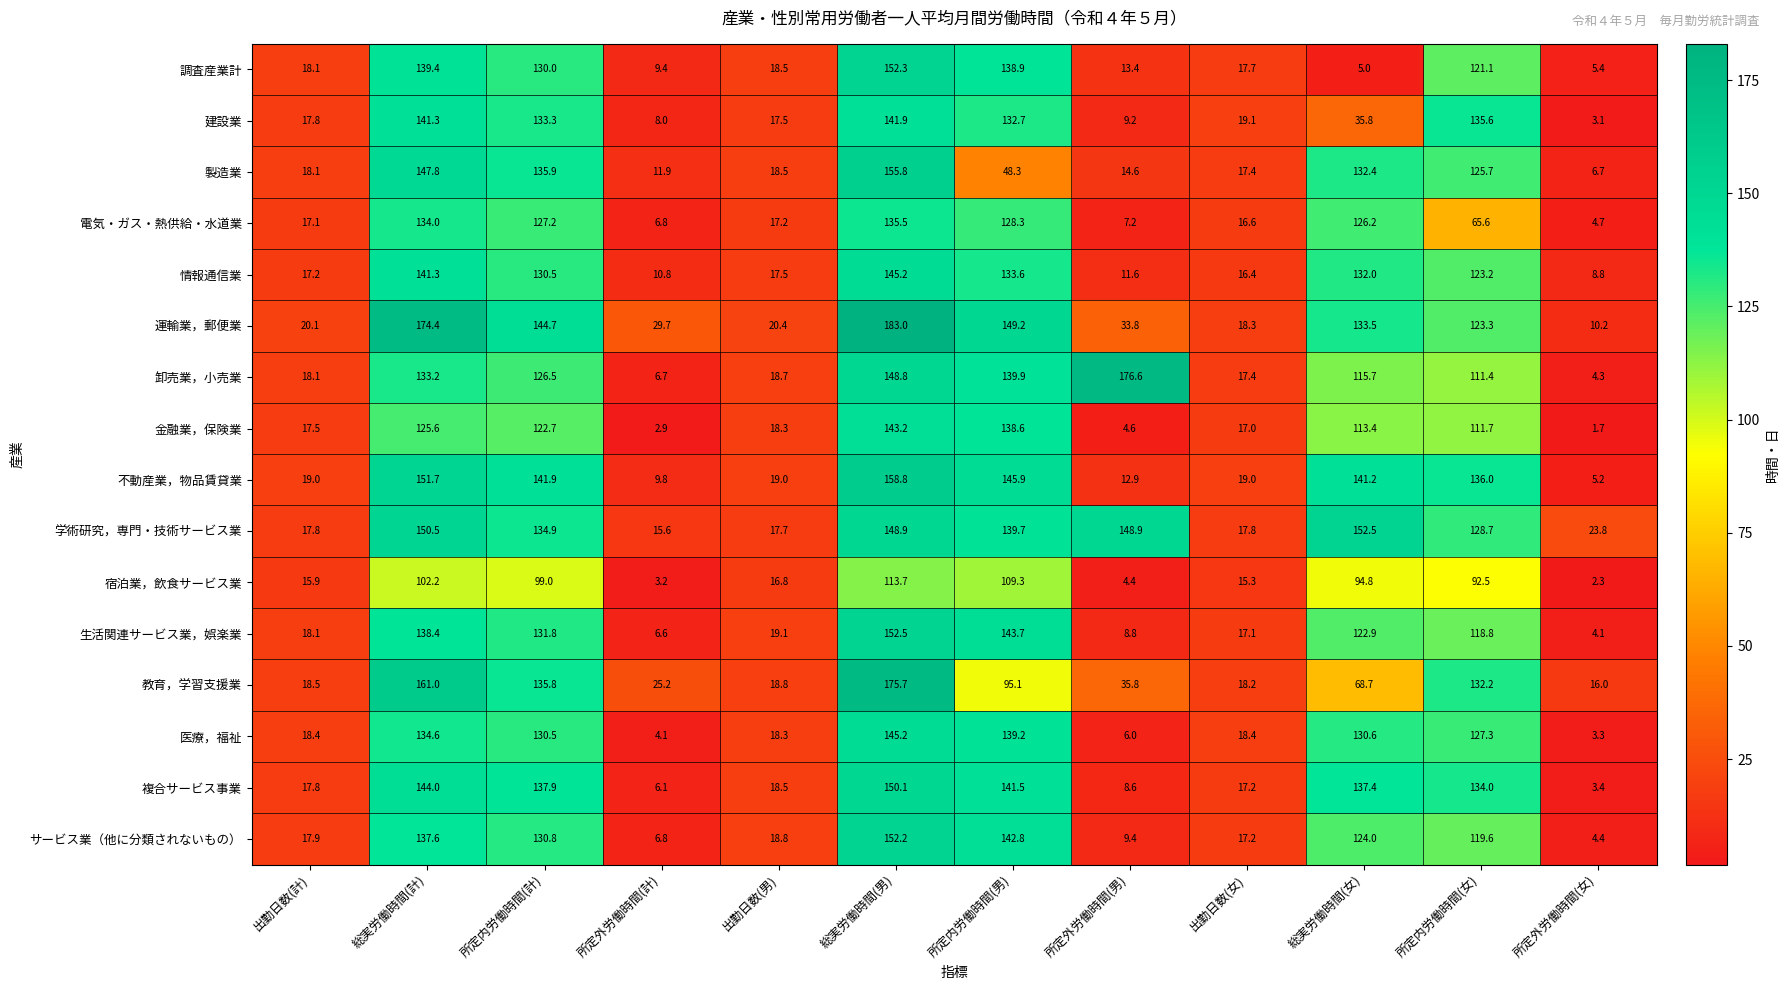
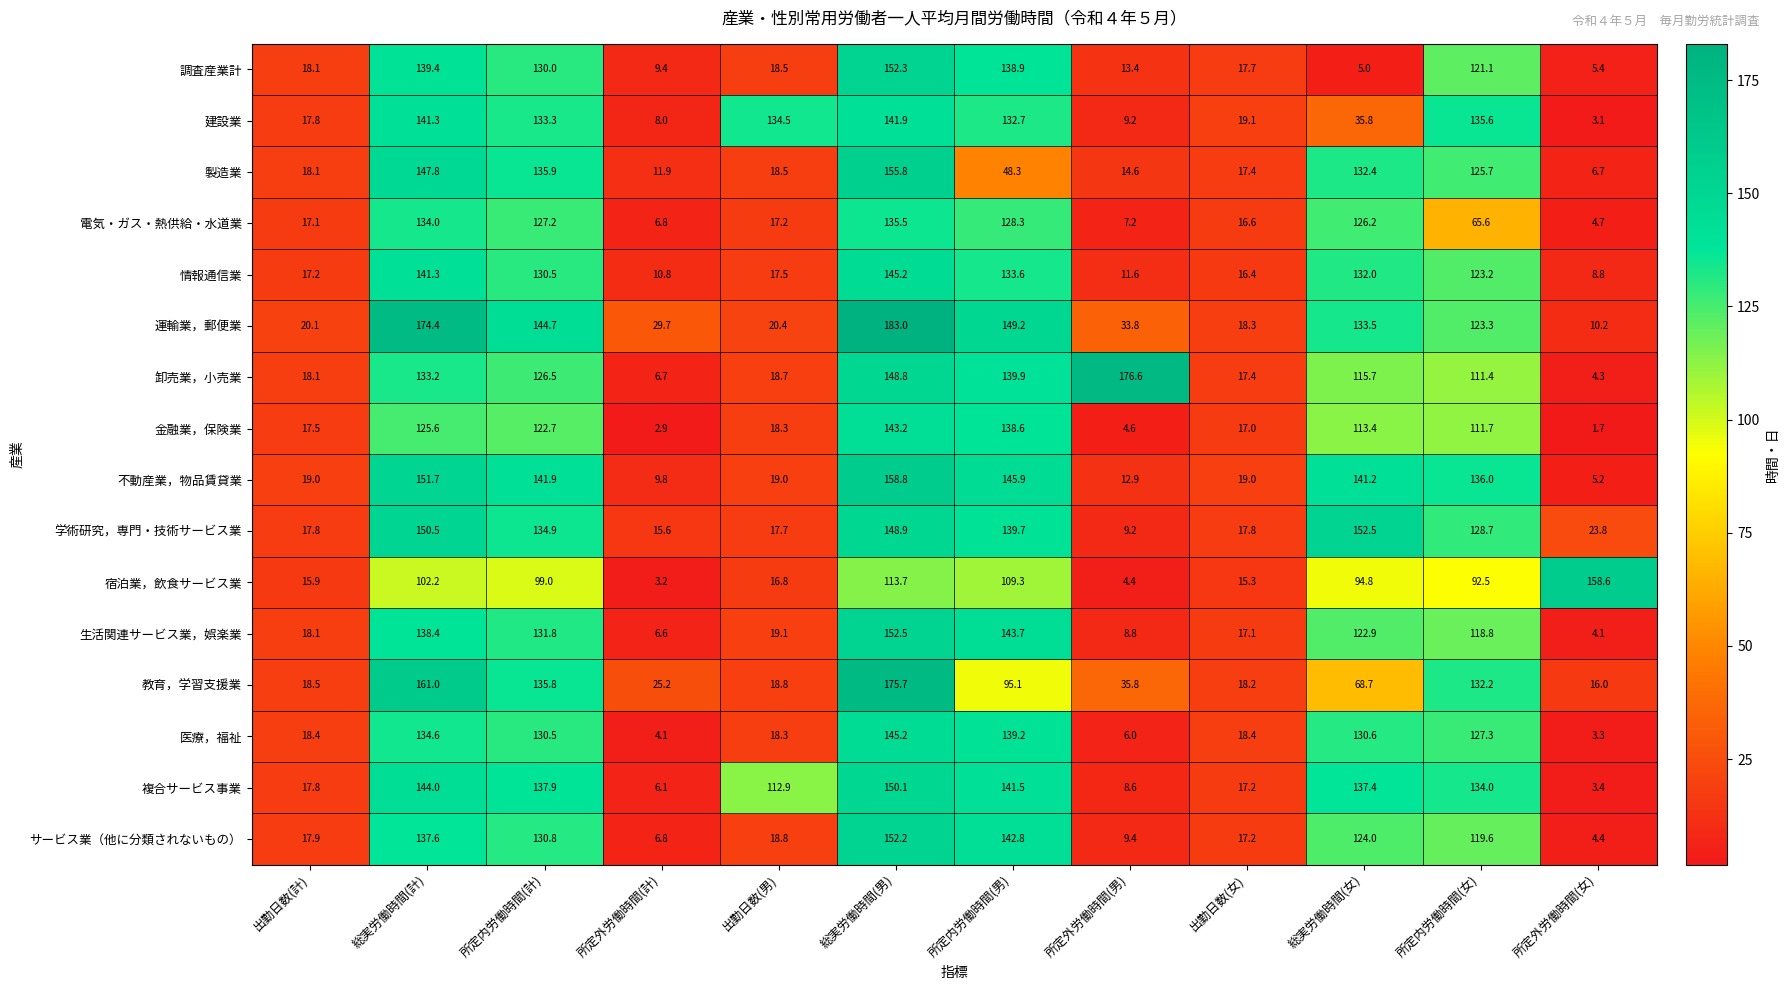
建設業, 出勤日数(男): 17.5 -> 134.5
学術研究，専門・技術サービス業, 所定外労働時間(男): 148.9 -> 9.2
宿泊業，飲食サービス業, 所定外労働時間(女): 2.3 -> 158.6
複合サービス事業, 出勤日数(男): 18.5 -> 112.9
